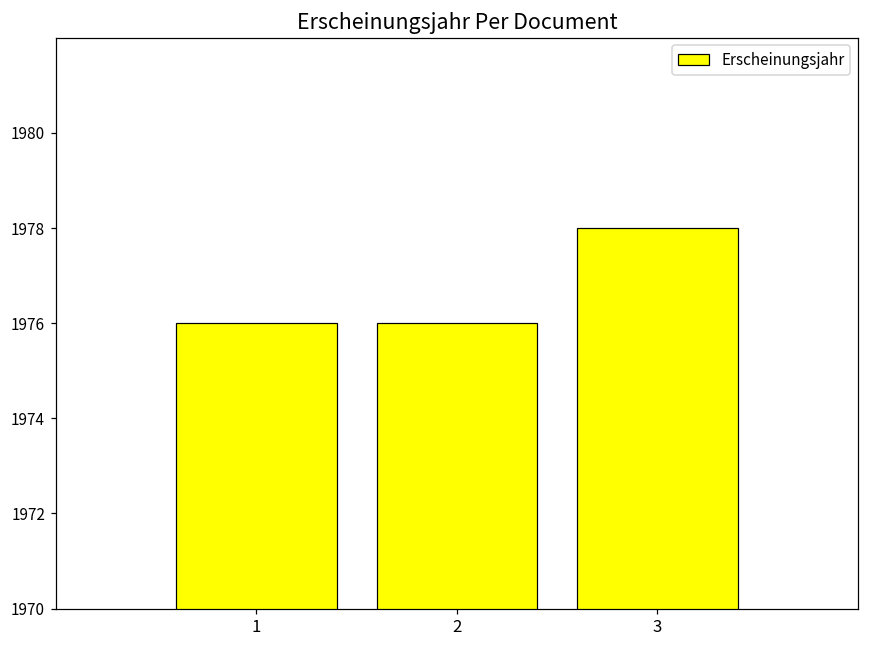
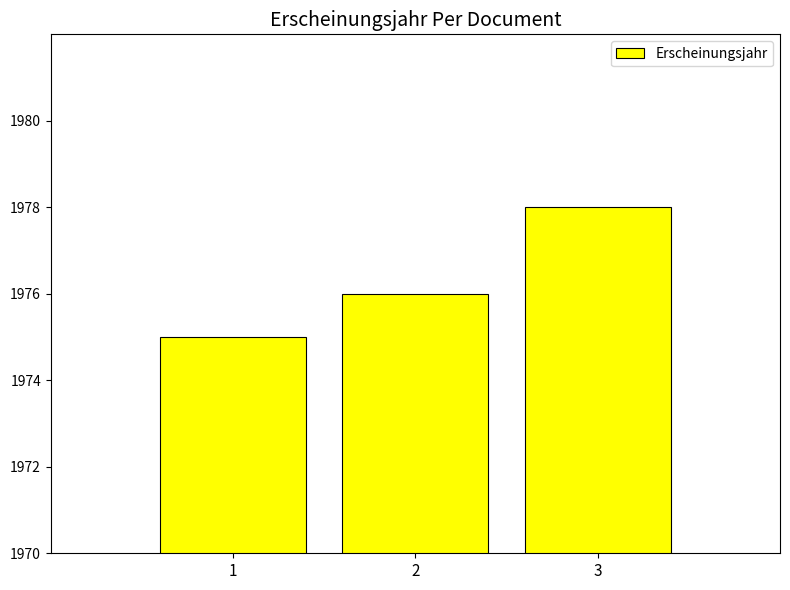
1: 1976 -> 1975
